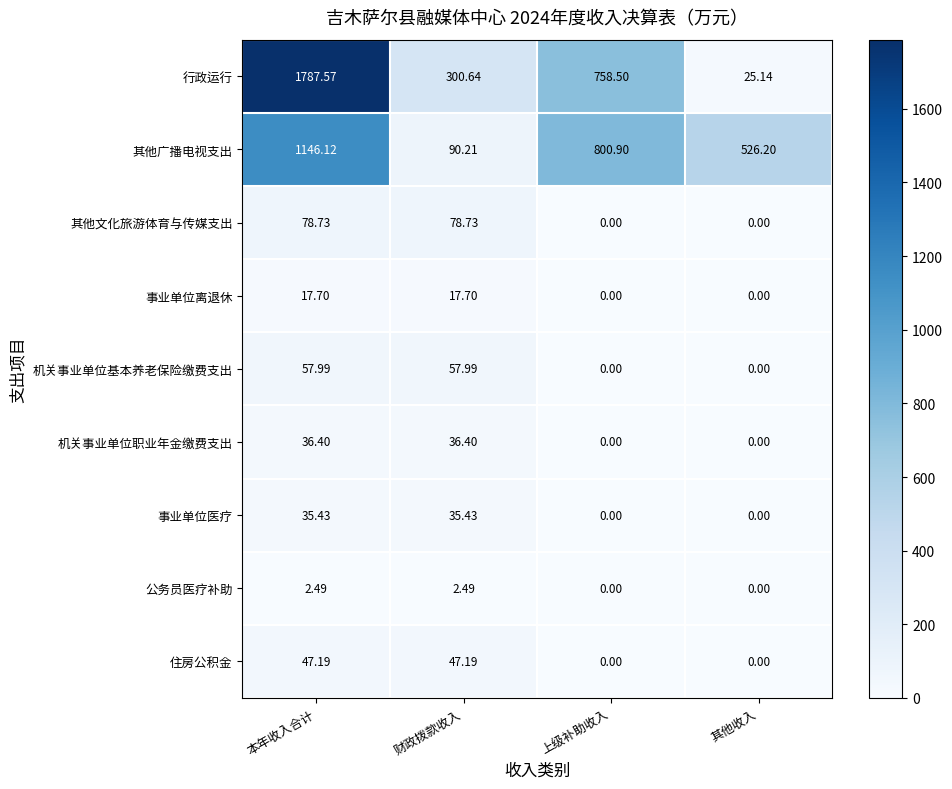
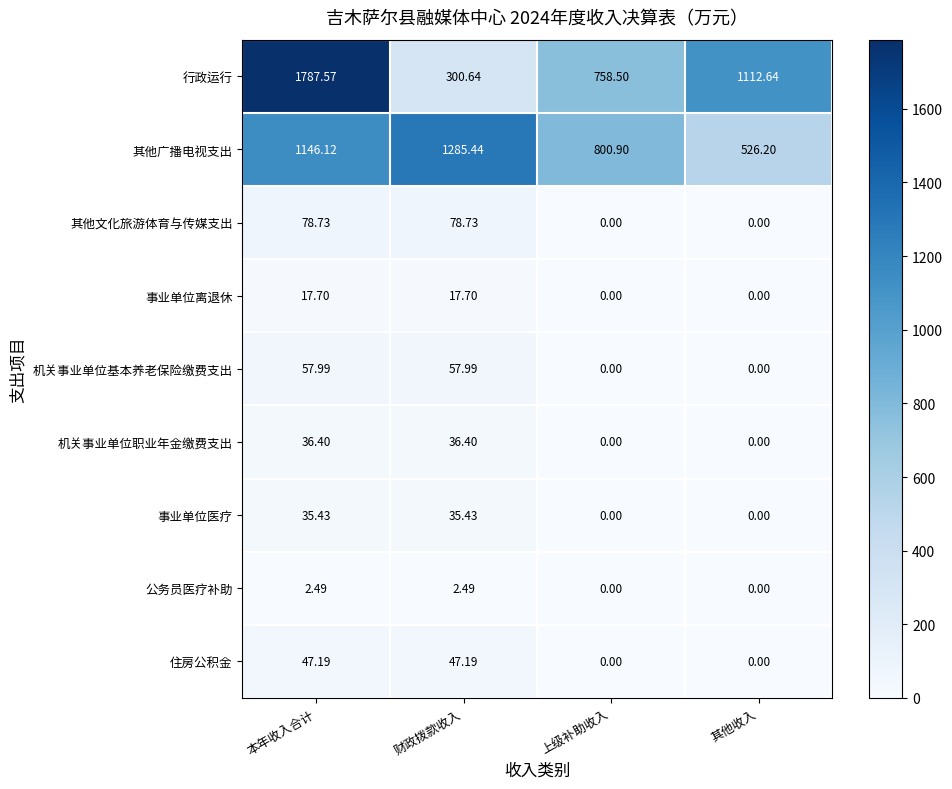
行政运行, 其他收入: 25.14 -> 1112.64
其他广播电视支出, 财政拨款收入: 90.21 -> 1285.44
